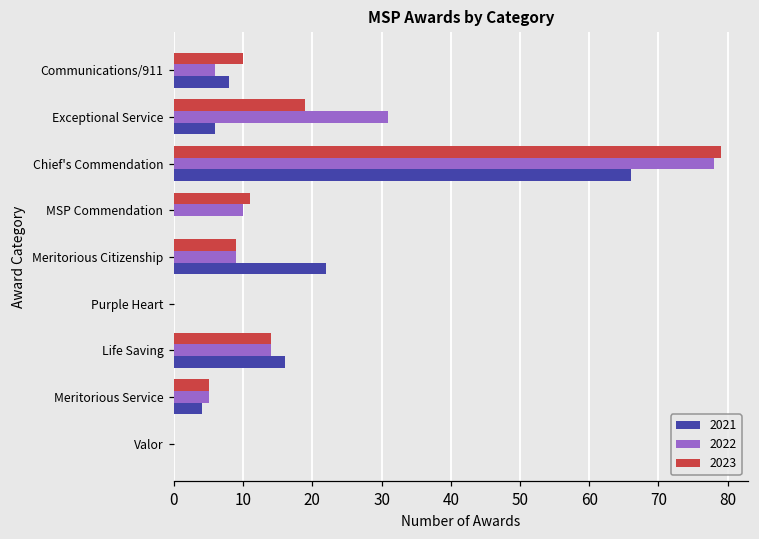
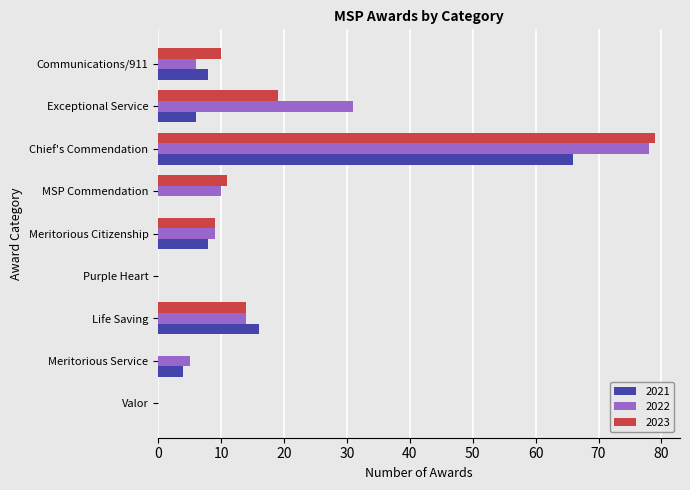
2021, Meritorious Citizenship: 22 -> 8
2023, Meritorious Service: 5 -> 0
